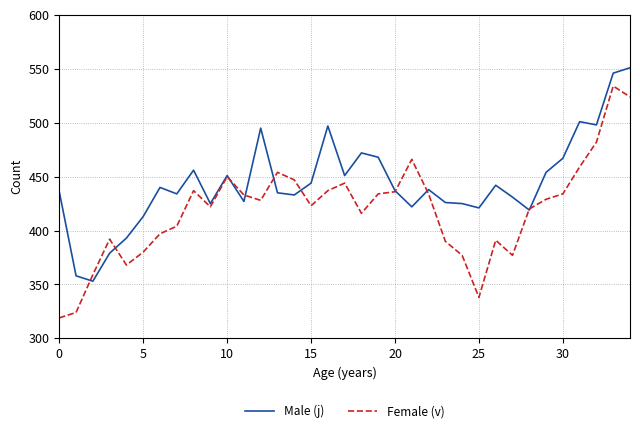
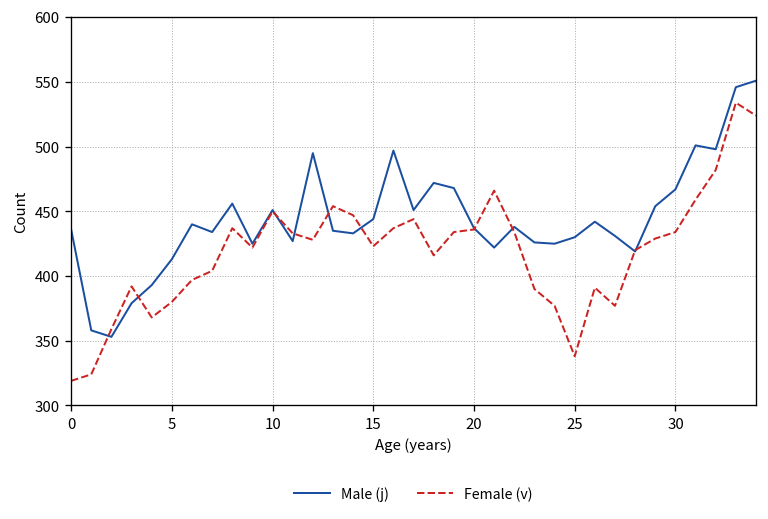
Male (j), 25: 421 -> 430
